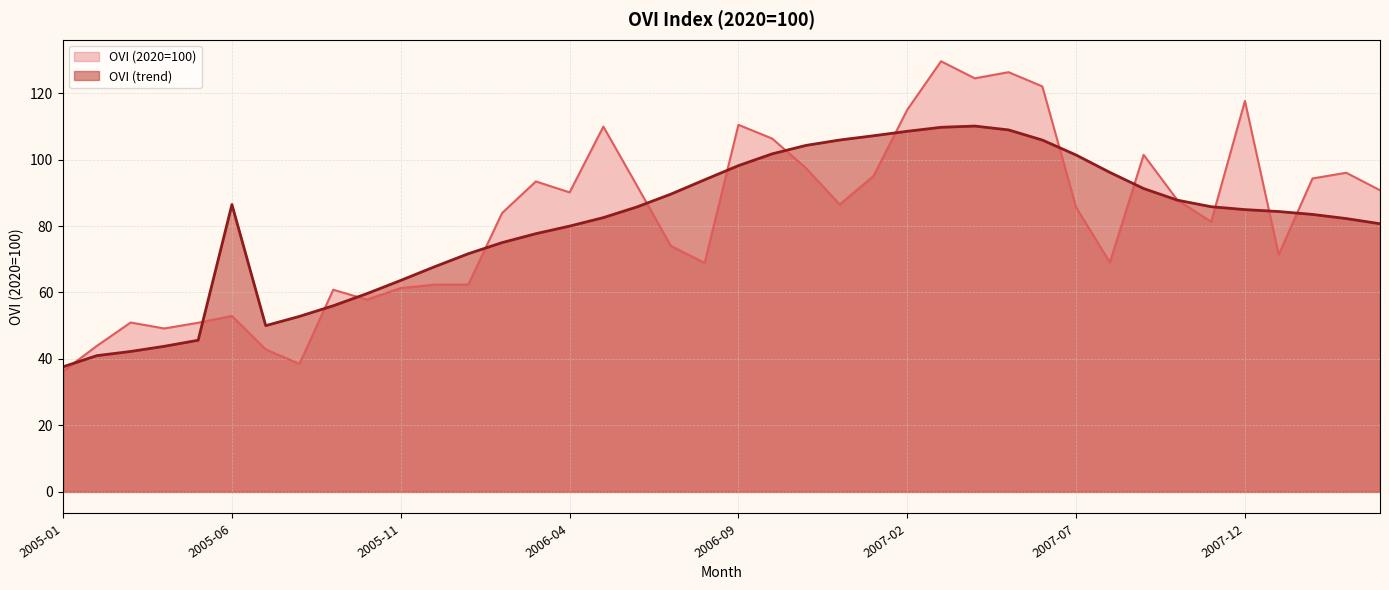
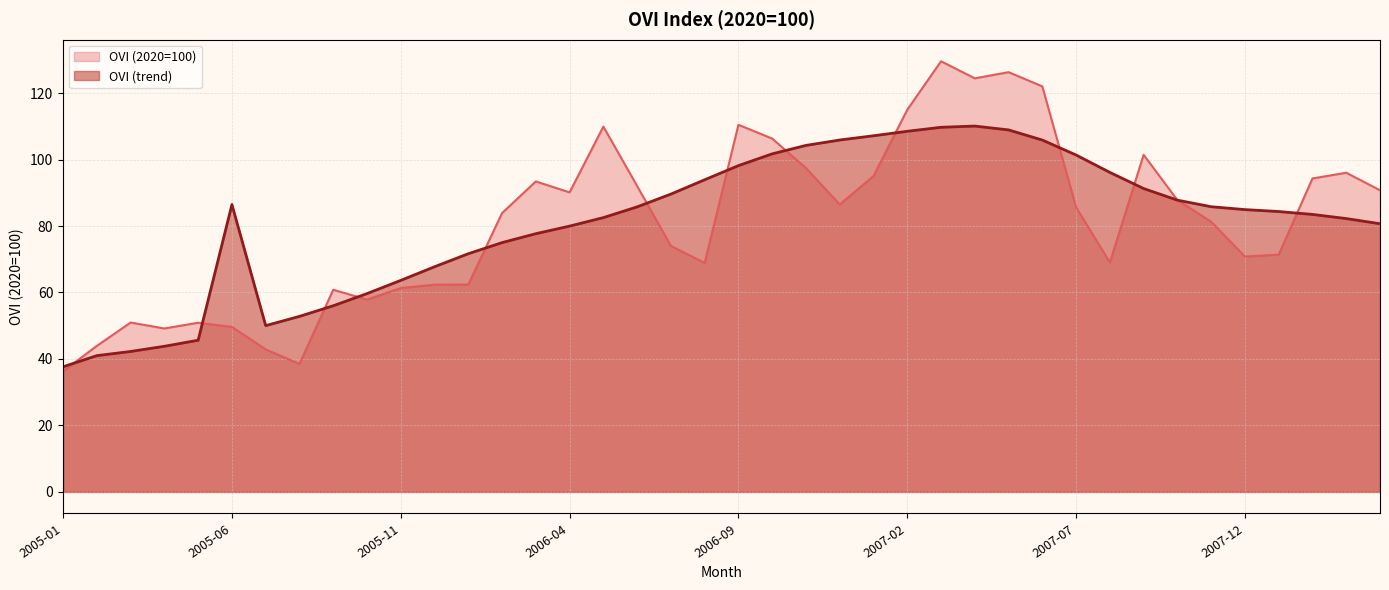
OVI (2020=100), 2005-06: 53 -> 50
OVI (2020=100), 2007-12: 118 -> 71
